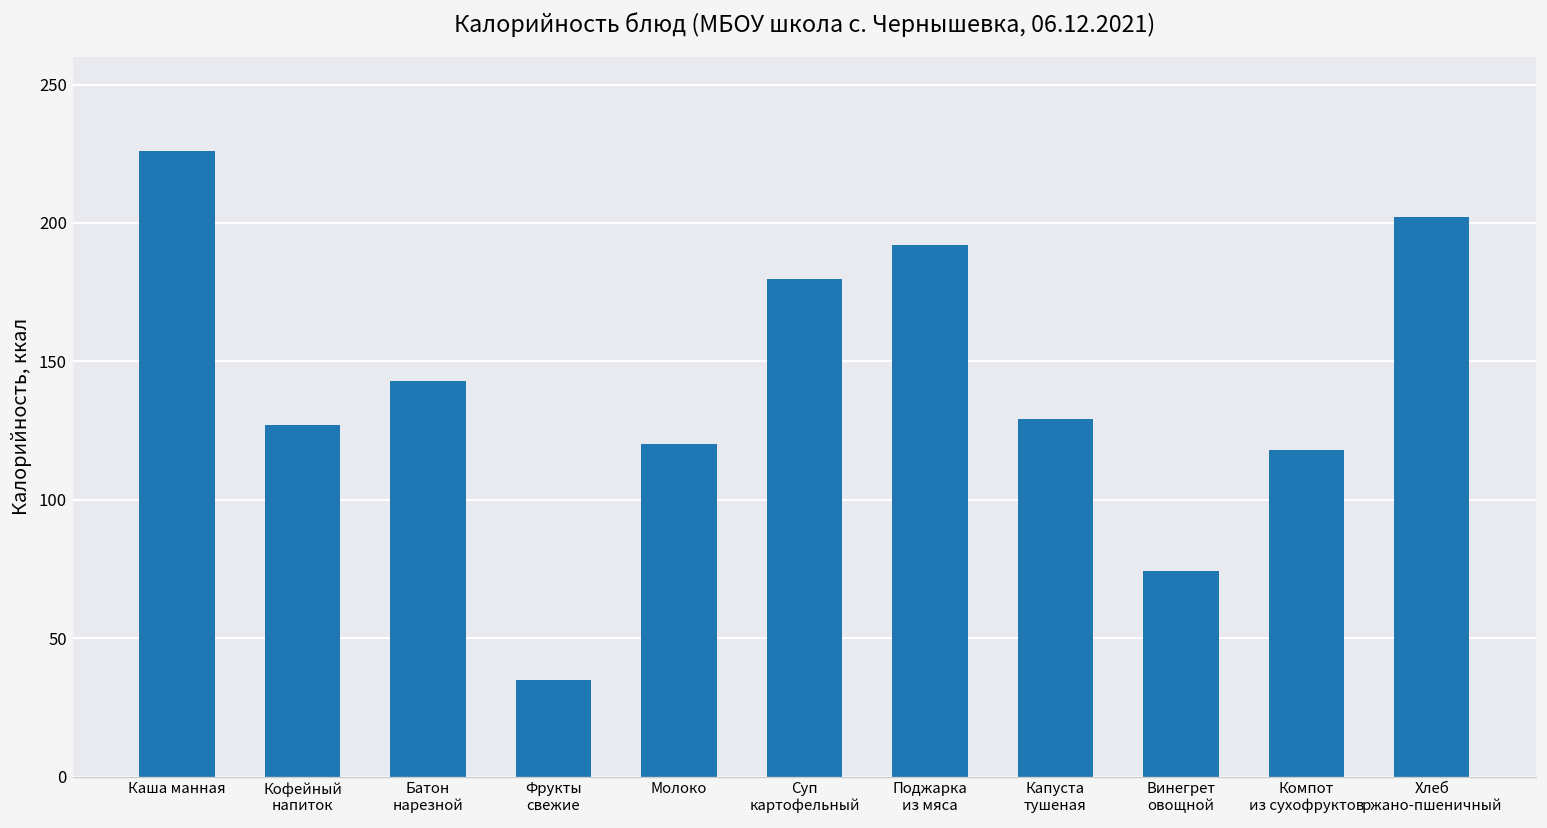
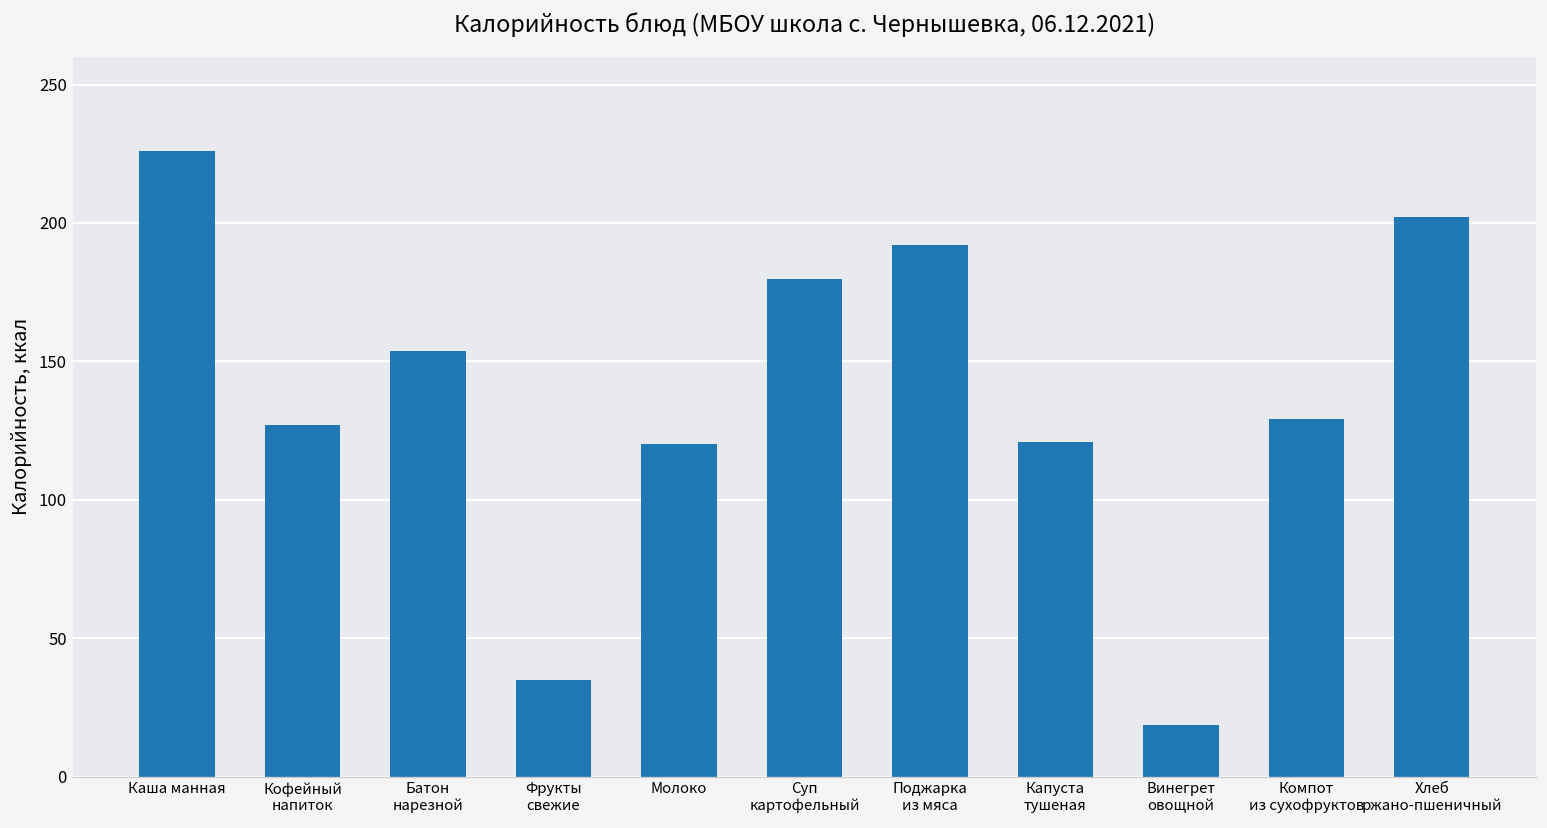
Батон нарезной: 143 -> 154
Капуста тушеная: 129 -> 121
Винегрет овощной: 74 -> 19
Компот из сухофруктов: 118 -> 129
